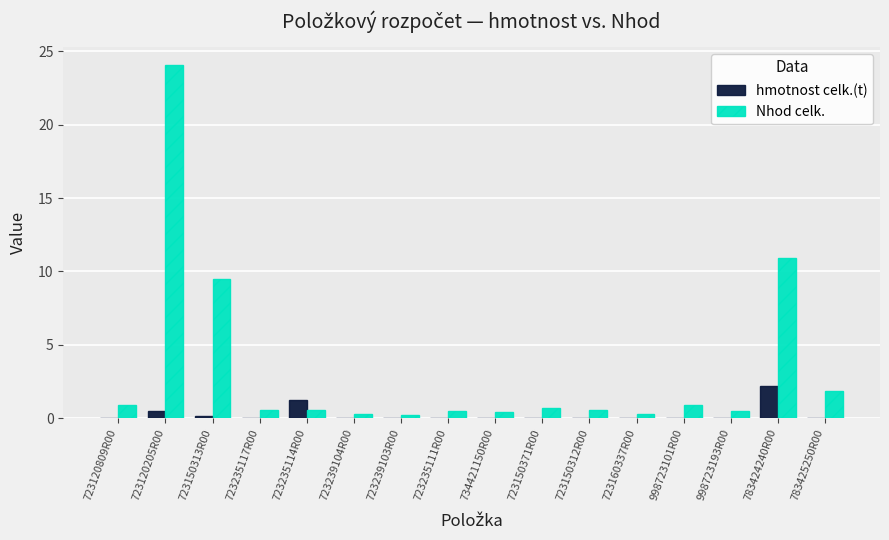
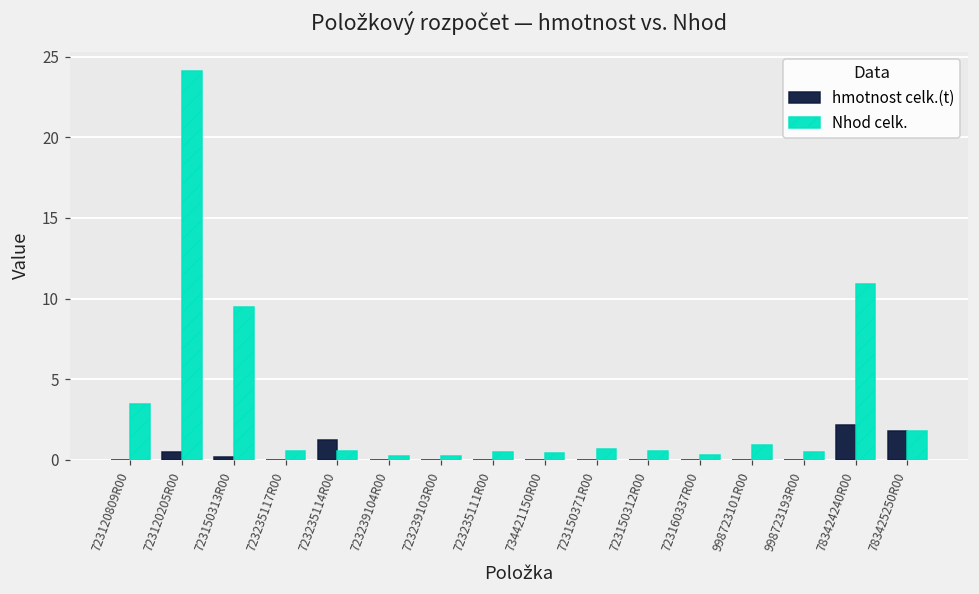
Nhod celk., 723120809R00: 0.9 -> 3.5
hmotnost celk.(t), 783425250R00: 0.0 -> 1.8
